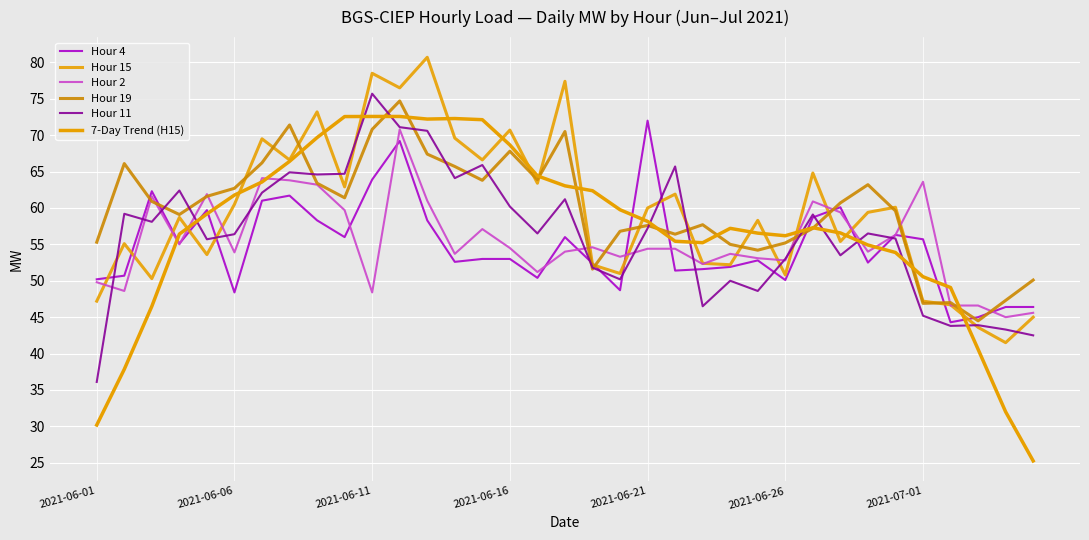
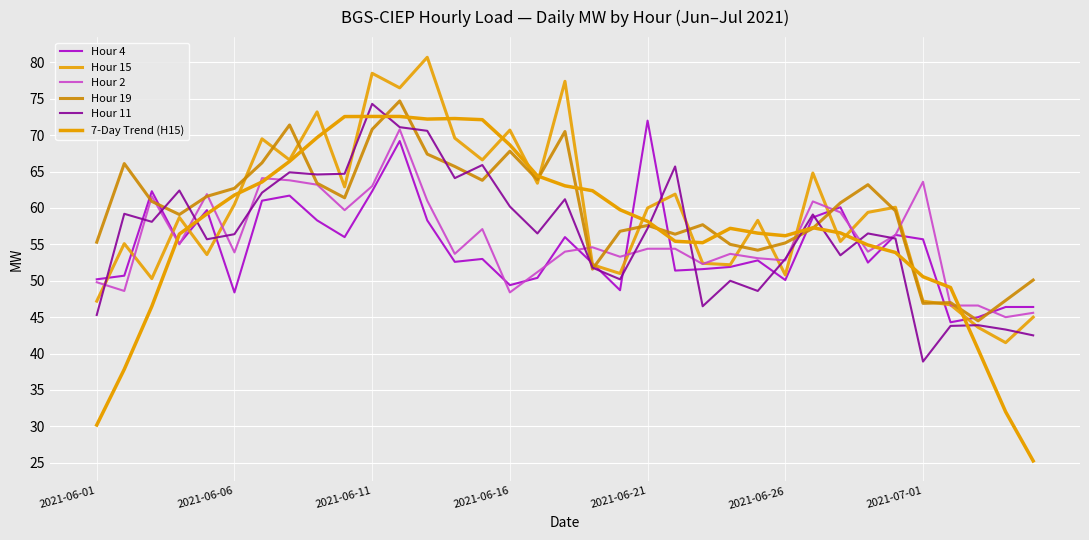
Hour 11, 2021-06-01: 36 -> 45
Hour 4, 2021-06-11: 64 -> 62
Hour 2, 2021-06-11: 48 -> 63
Hour 11, 2021-06-11: 76 -> 74
Hour 4, 2021-06-16: 53 -> 49
Hour 2, 2021-06-16: 55 -> 48
Hour 11, 2021-07-01: 45 -> 39
